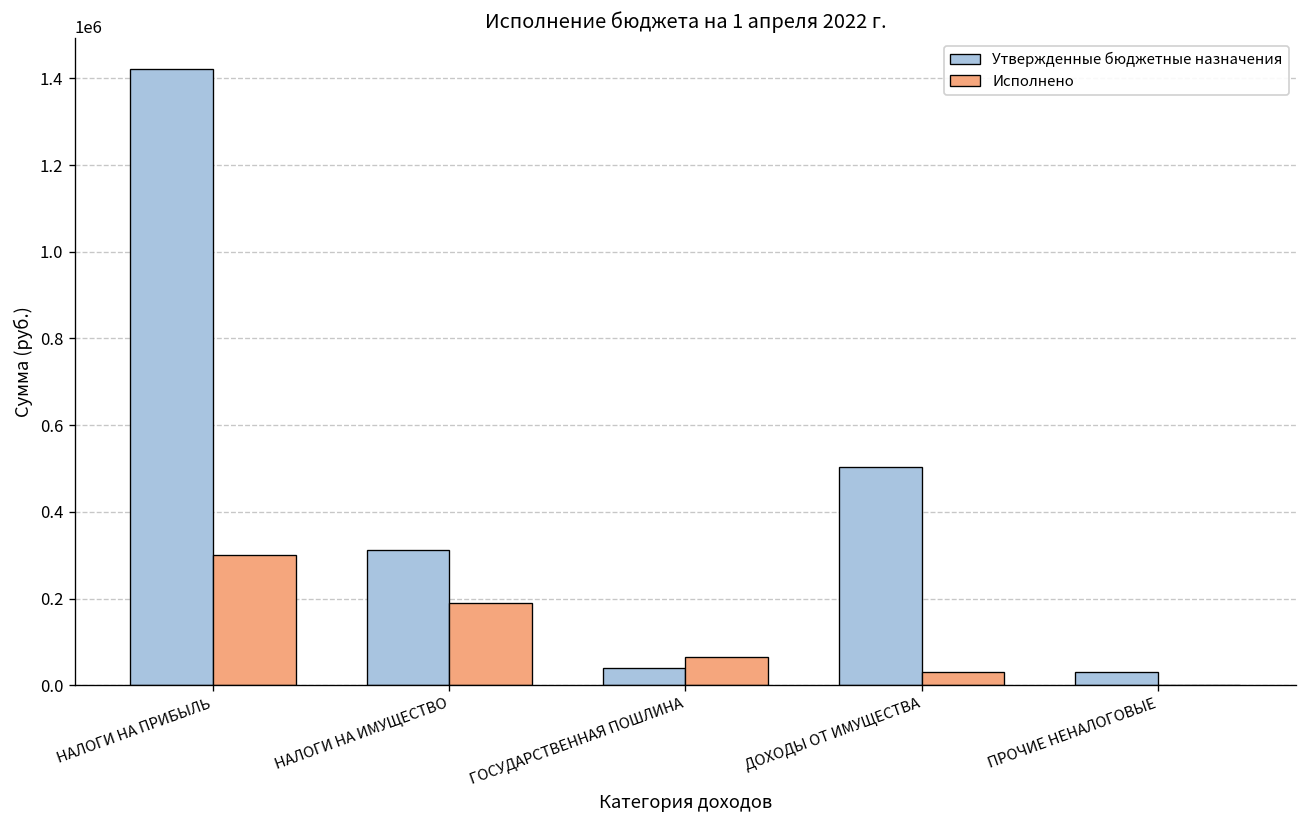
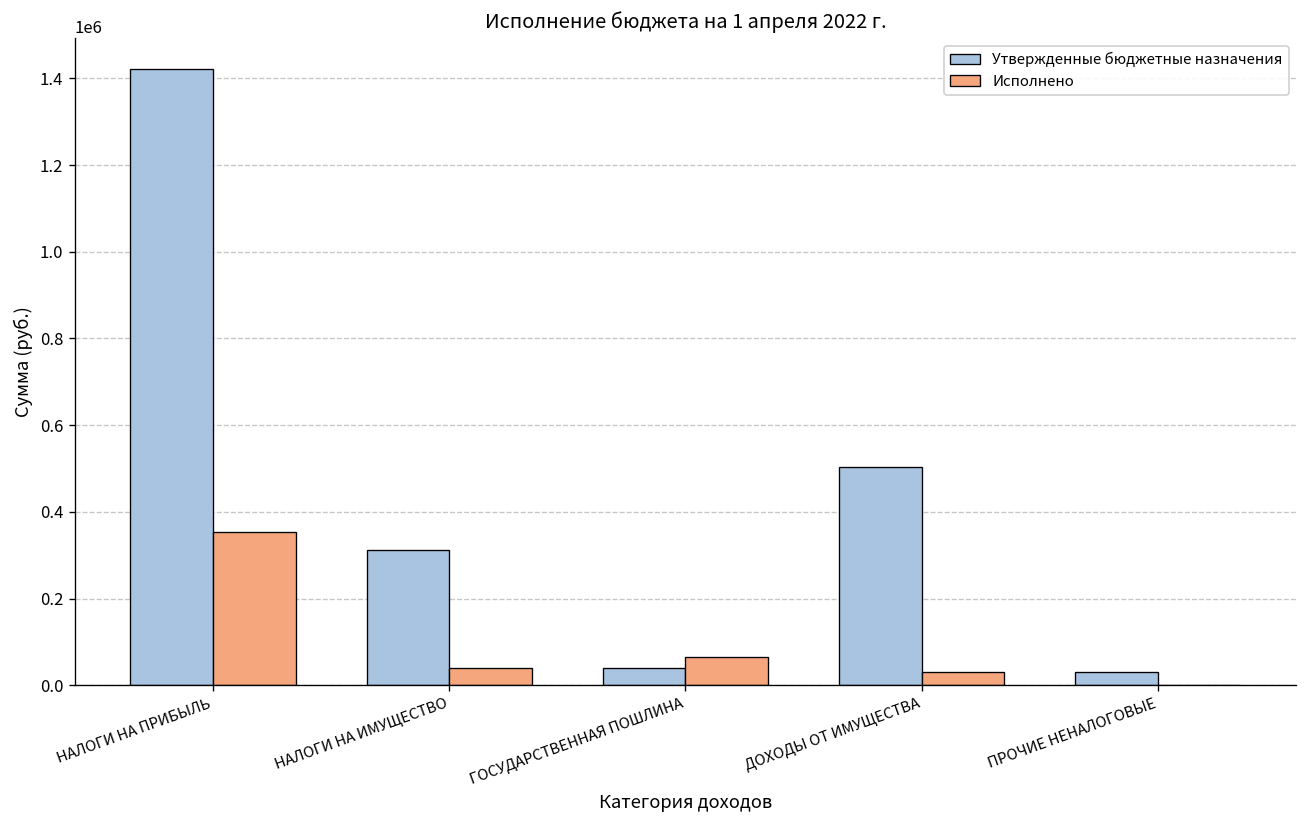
Исполнено, НАЛОГИ НА ПРИБЫЛЬ: 300000 -> 350000
Исполнено, НАЛОГИ НА ИМУЩЕСТВО: 190000 -> 40000
